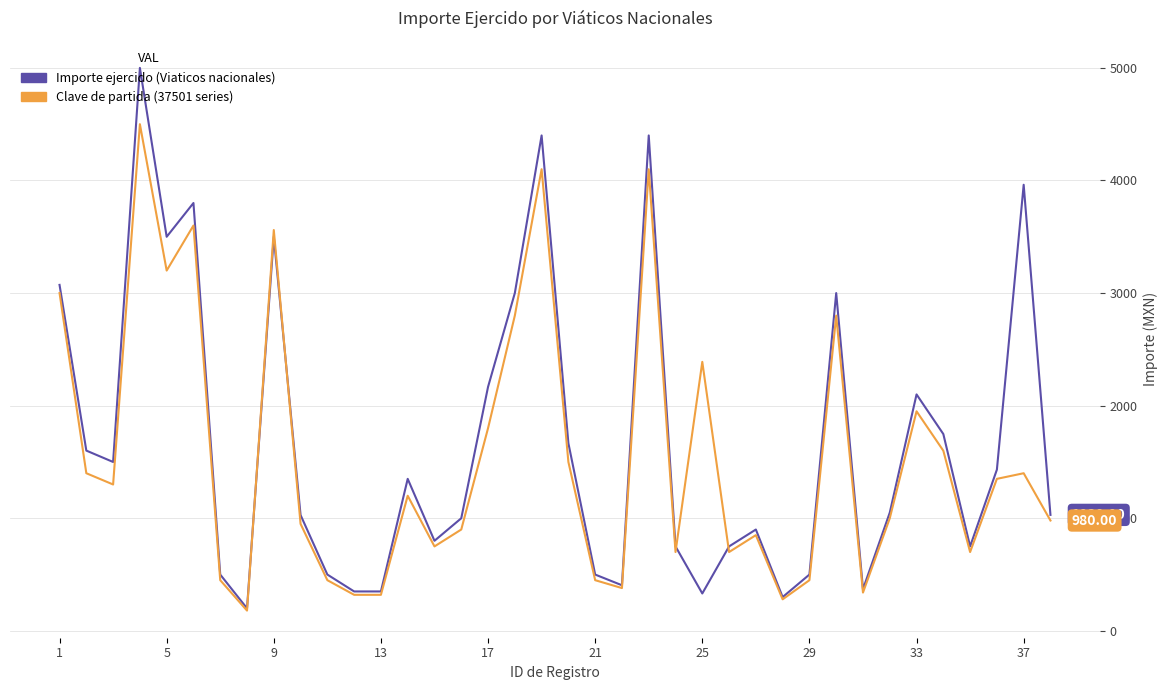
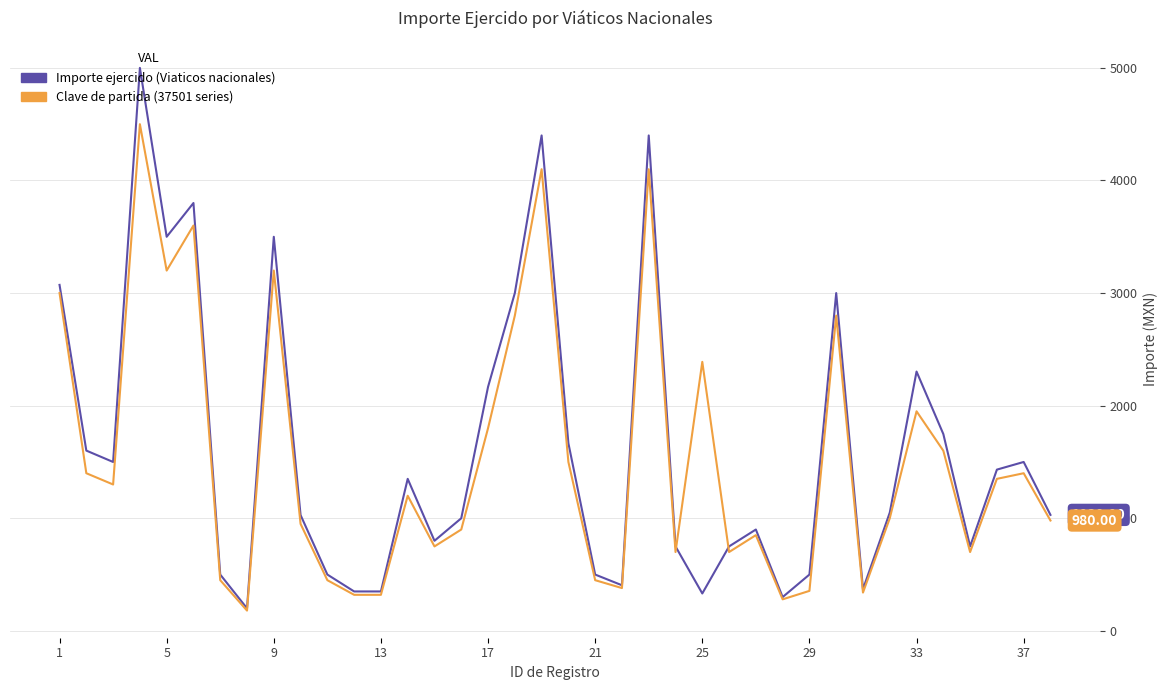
Clave de partida (37501 series), 9: 3560 -> 3200
Clave de partida (37501 series), 29: 450 -> 360
Importe ejercido (Viaticos nacionales), 33: 2100 -> 2300
Importe ejercido (Viaticos nacionales), 37: 3960 -> 1500
